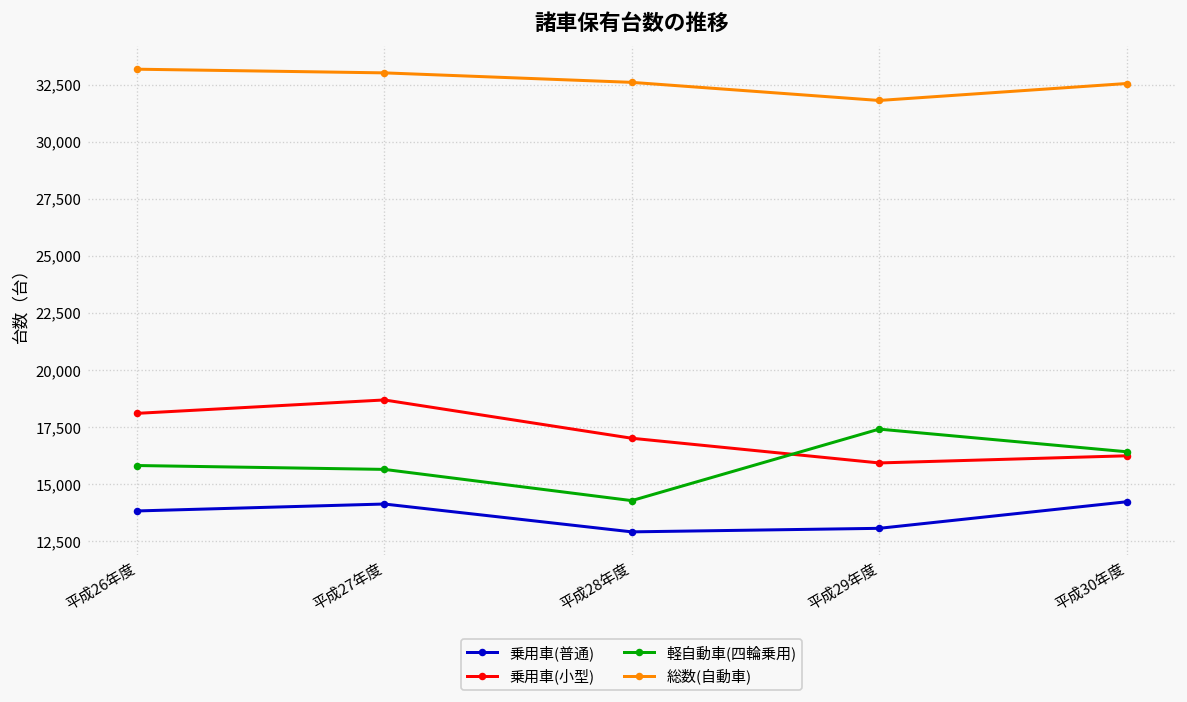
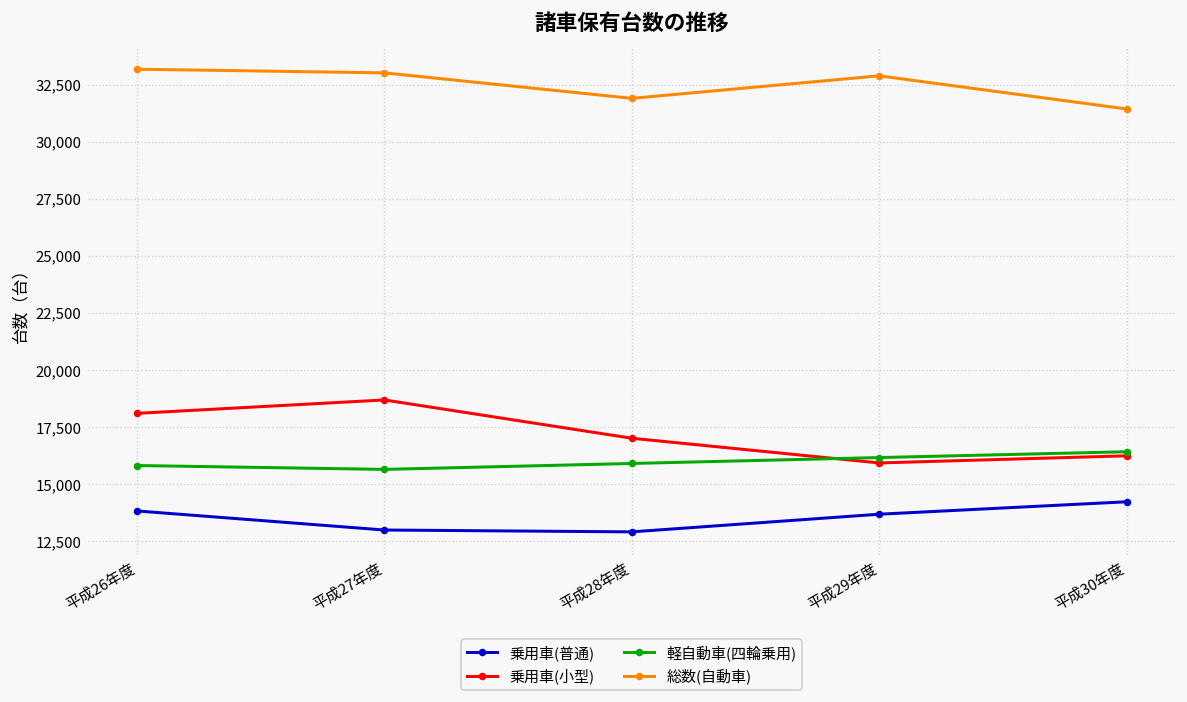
乗用車(普通), 平成27年度: 14,100 -> 13,000
軽自動車(四輪乗用), 平成28年度: 14,300 -> 15,900
総数(自動車), 平成28年度: 32,600 -> 31,900
乗用車(普通), 平成29年度: 13,000 -> 13,700
軽自動車(四輪乗用), 平成29年度: 17,400 -> 16,100
総数(自動車), 平成29年度: 31,800 -> 32,900
総数(自動車), 平成30年度: 32,500 -> 31,400
